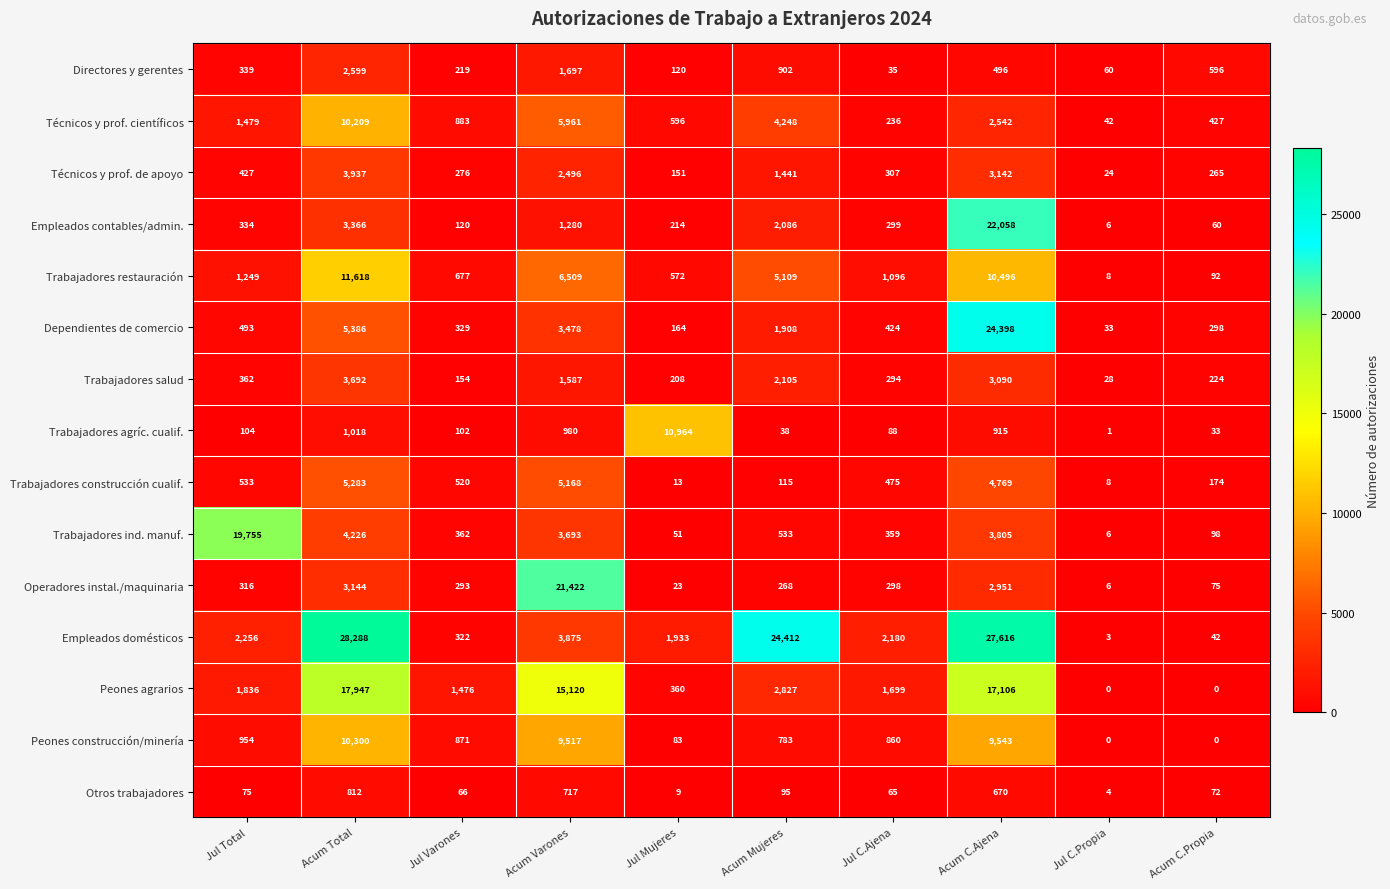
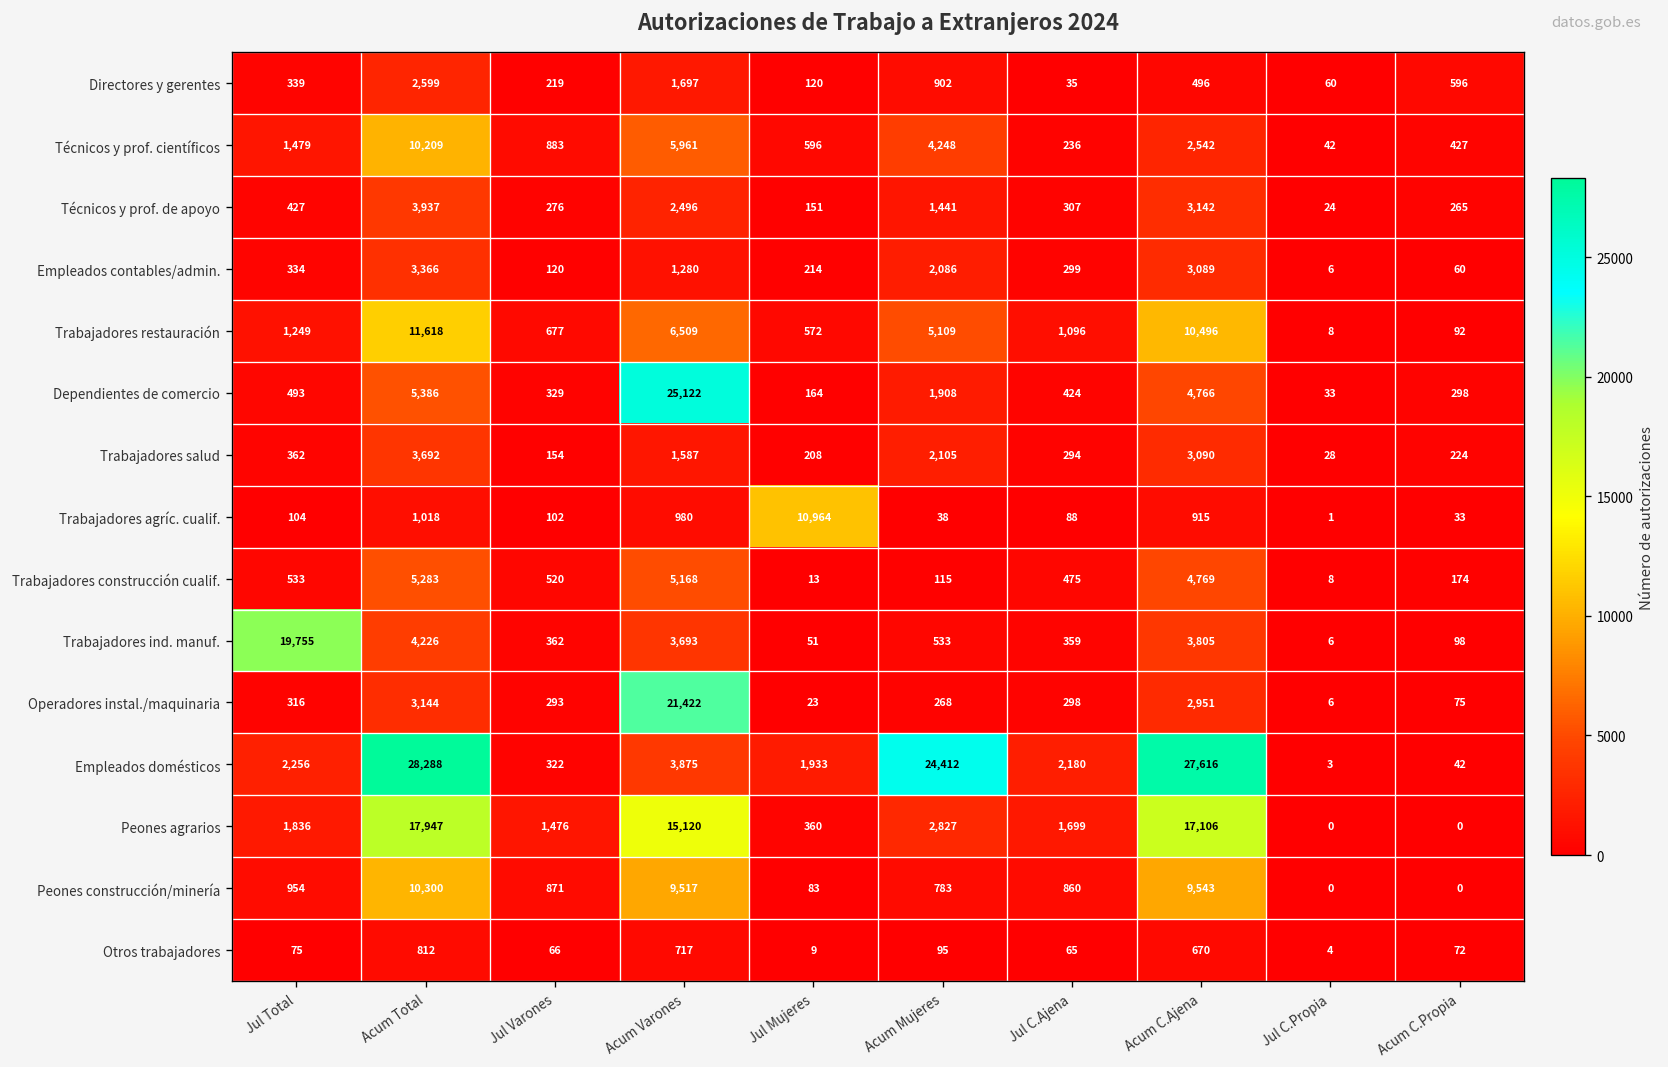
Empleados contables/admin., Acum C.Ajena: 22,058 -> 3,089
Dependientes de comercio, Acum Varones: 3,478 -> 25,122
Dependientes de comercio, Acum C.Ajena: 24,398 -> 4,766
